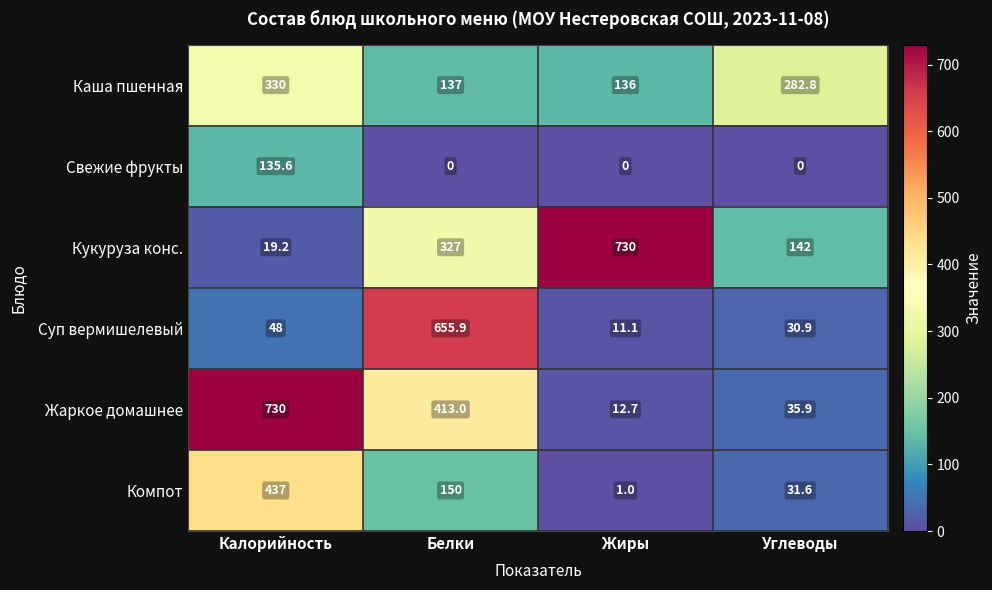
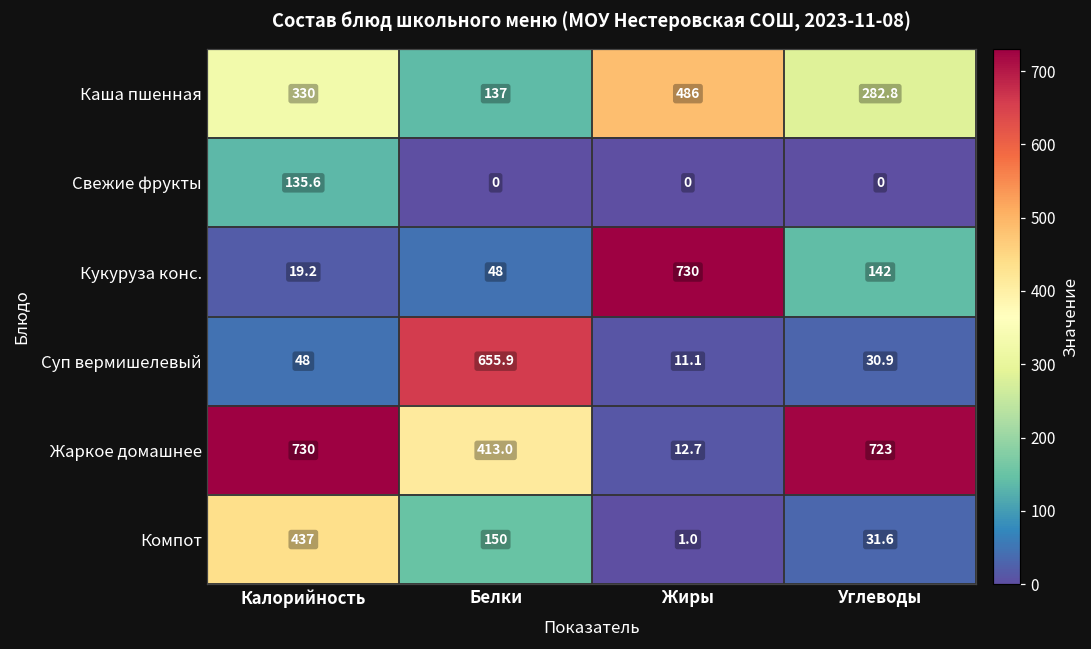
Каша пшенная, Жиры: 136 -> 486
Кукуруза конс., Белки: 327 -> 48
Жаркое домашнее, Углеводы: 35.9 -> 723
